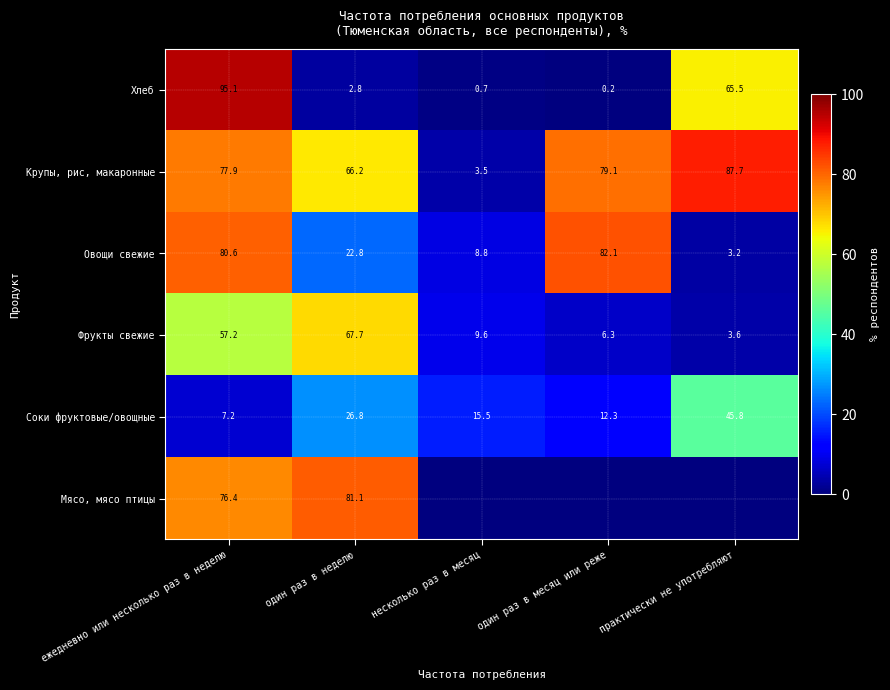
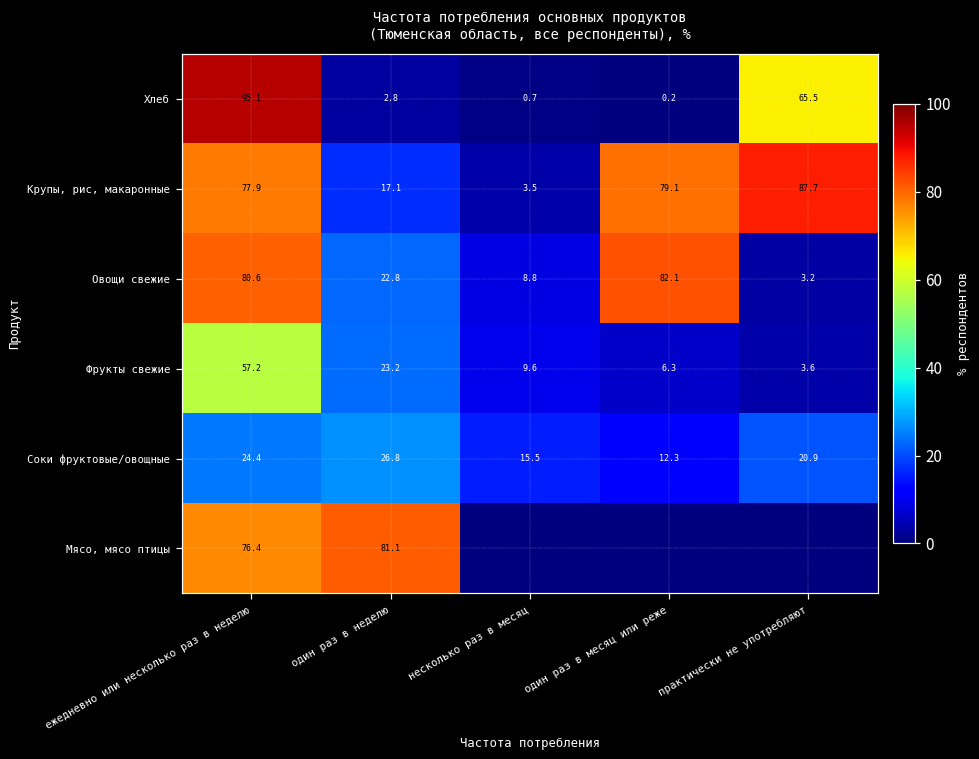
Крупы, рис, макаронные, один раз в неделю: 66.2 -> 17.1
Фрукты свежие, один раз в неделю: 67.7 -> 23.2
Соки фруктовые/овощные, ежедневно или несколько раз в неделю: 7.2 -> 24.4
Соки фруктовые/овощные, практически не употребляют: 45.8 -> 20.9
